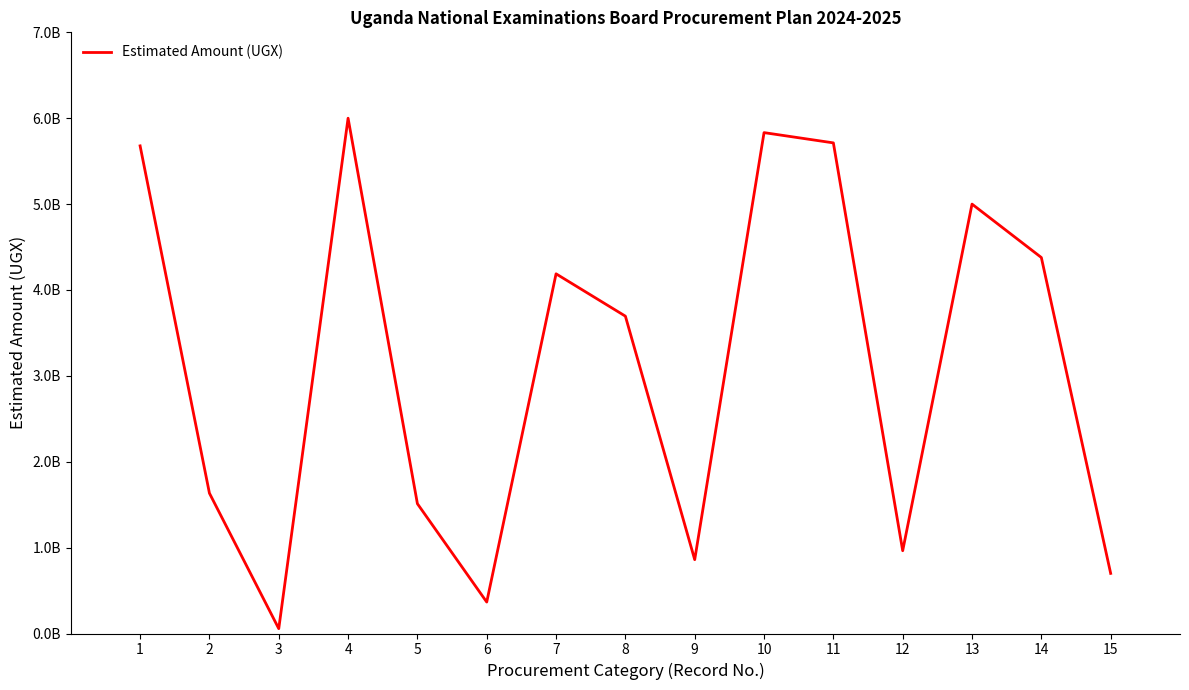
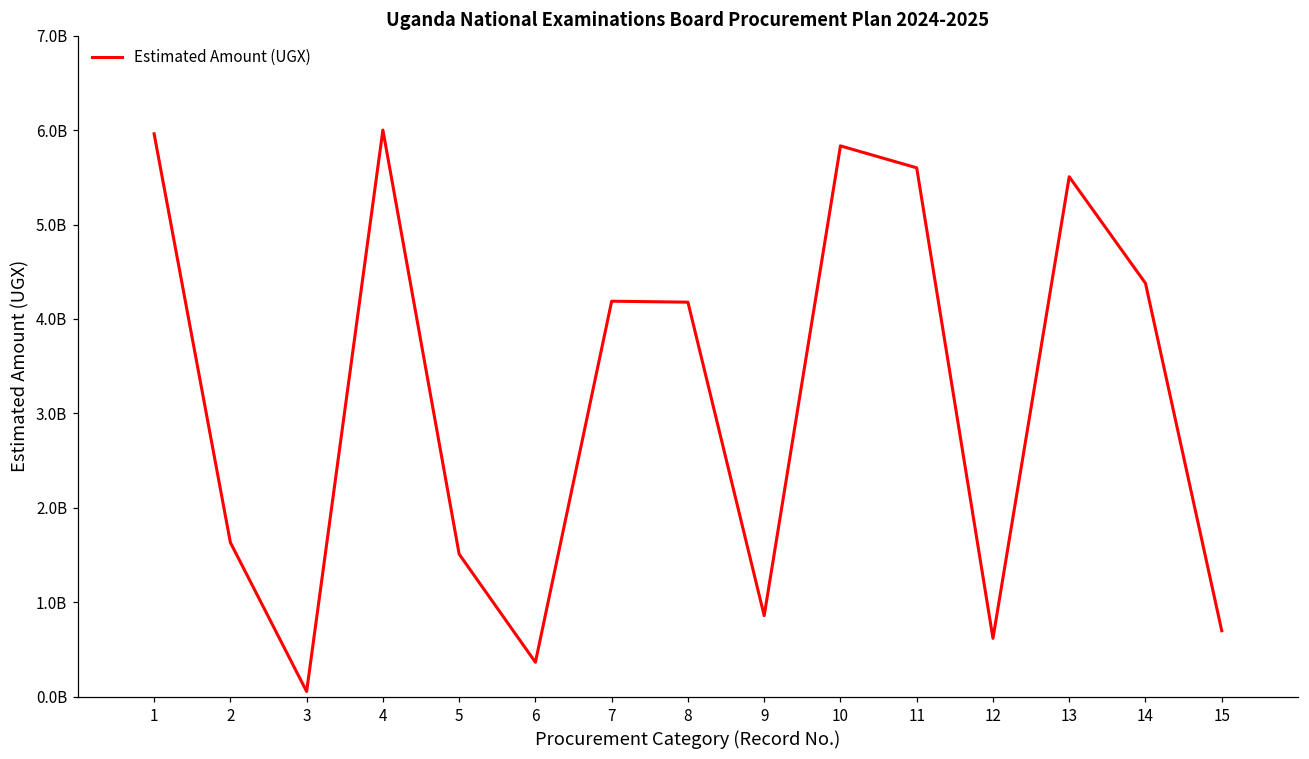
1: 5700000000 -> 6000000000
8: 3700000000 -> 4200000000
11: 5700000000 -> 5600000000
12: 1000000000 -> 600000000
13: 5000000000 -> 5500000000
